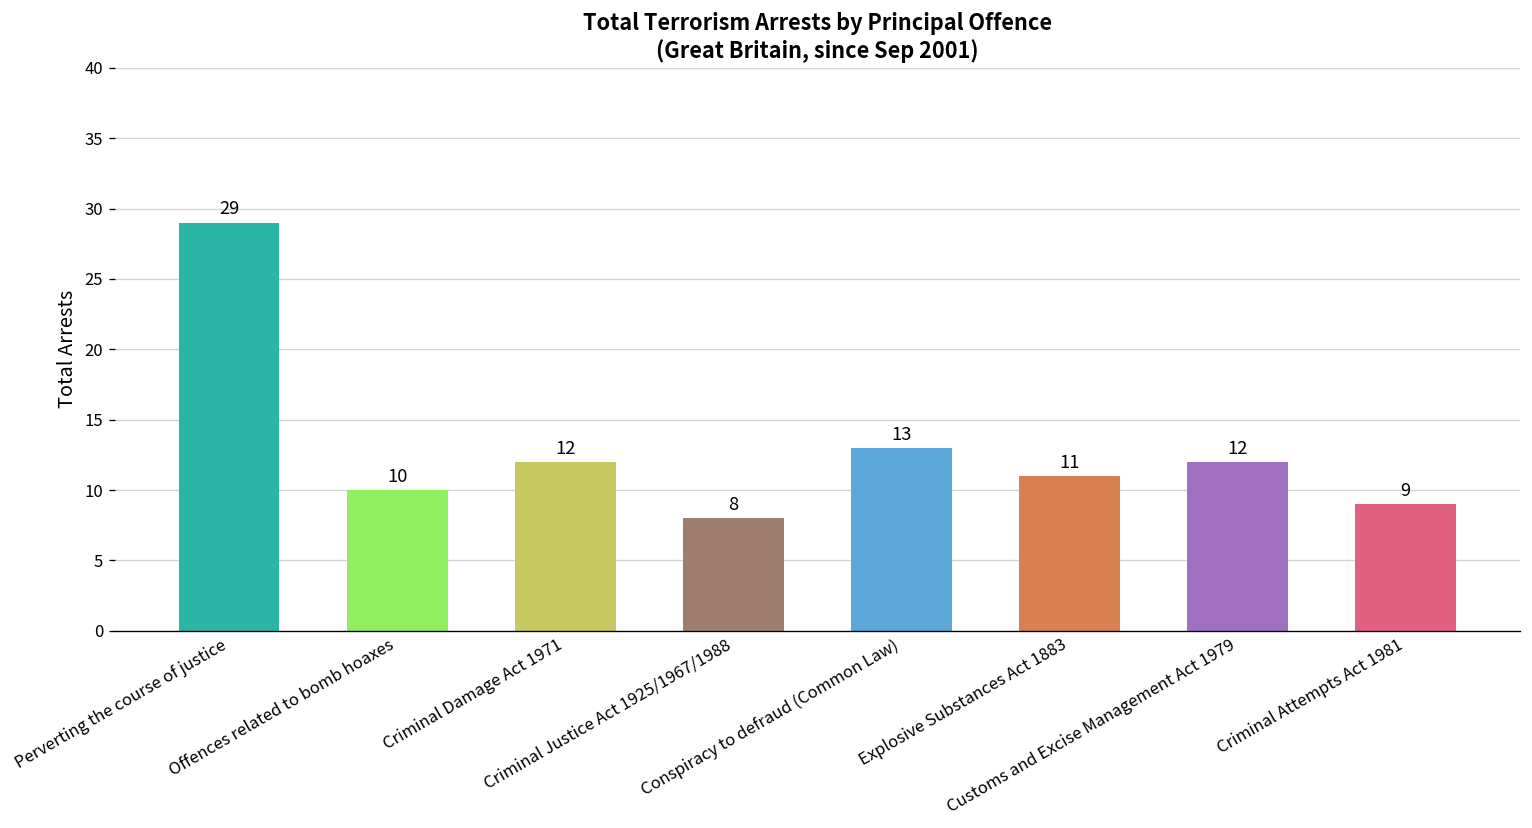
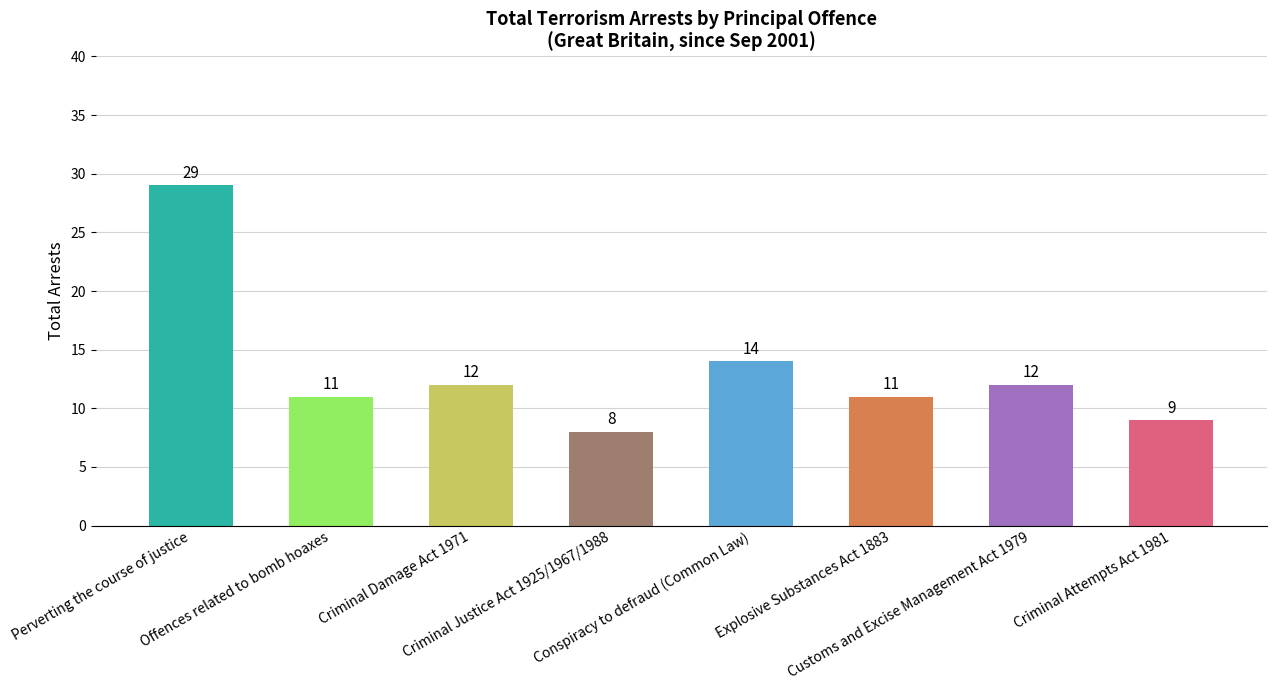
Offences related to bomb hoaxes: 10 -> 11
Conspiracy to defraud (Common Law): 13 -> 14
